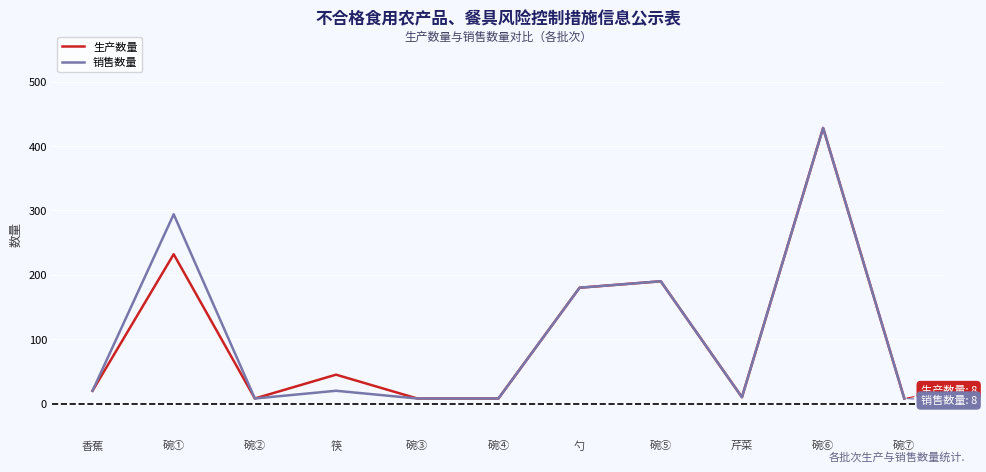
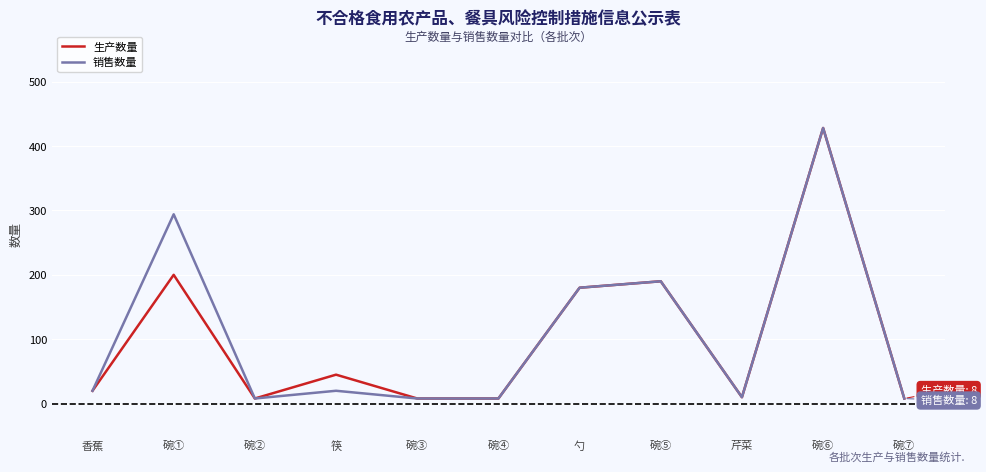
生产数量, 碗①: 230 -> 200
